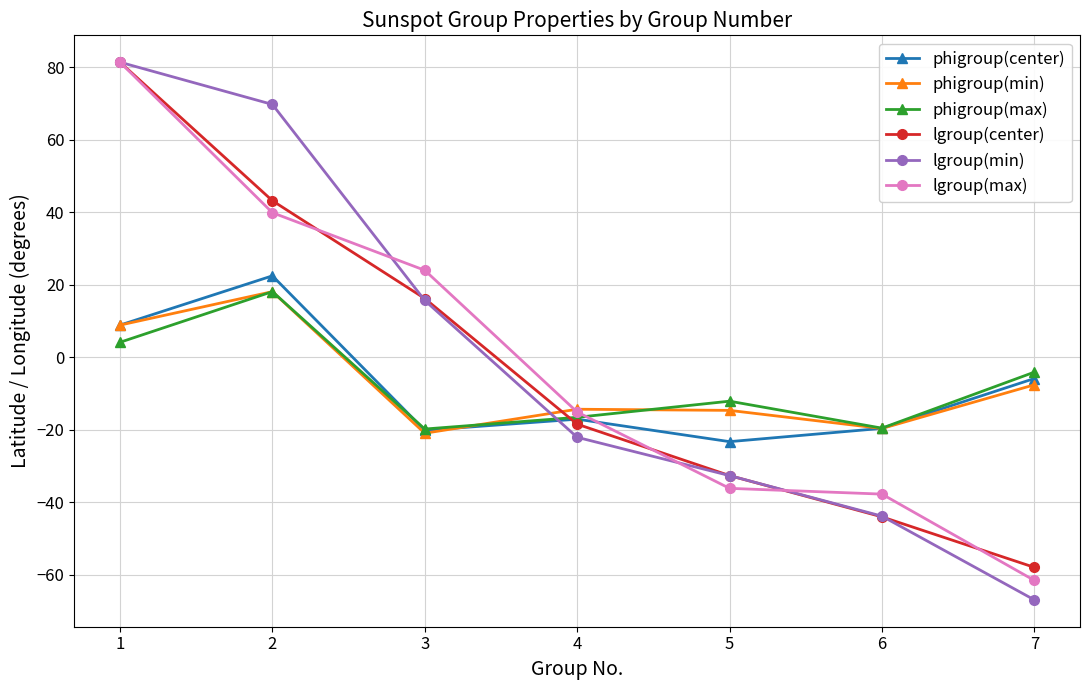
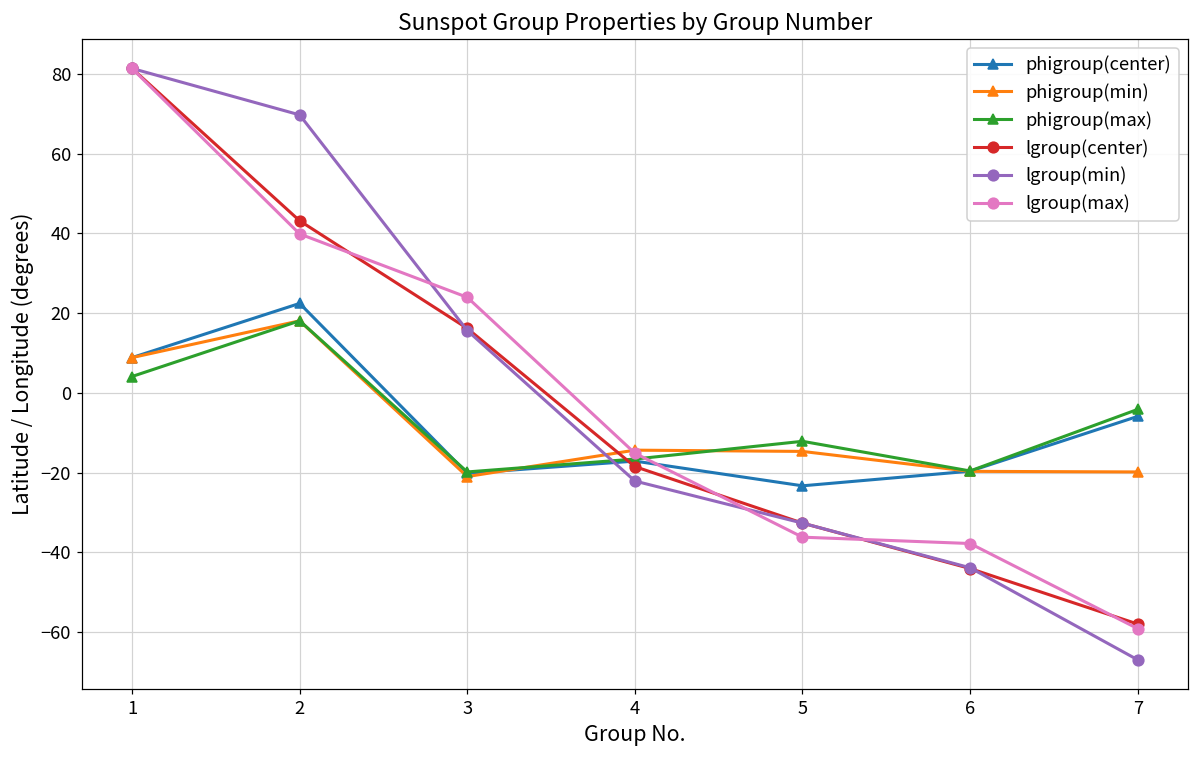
phigroup(min), 7: -8 -> -20
lgroup(max), 7: -62 -> -59
